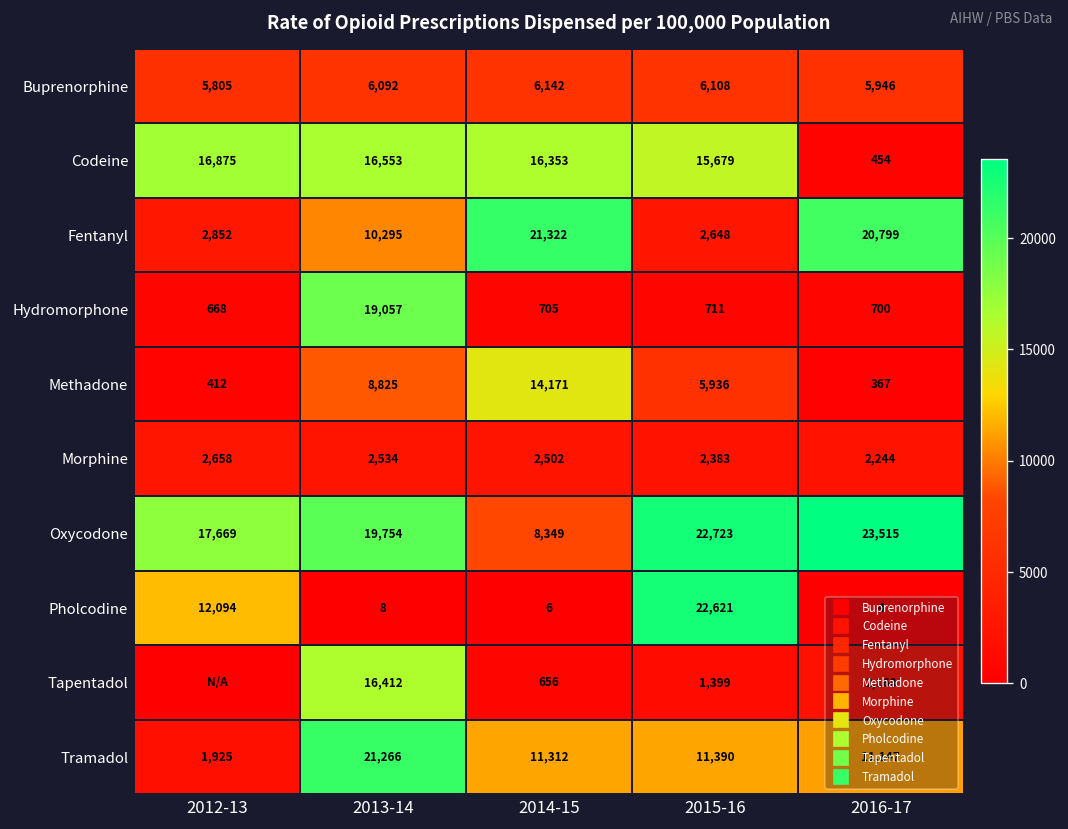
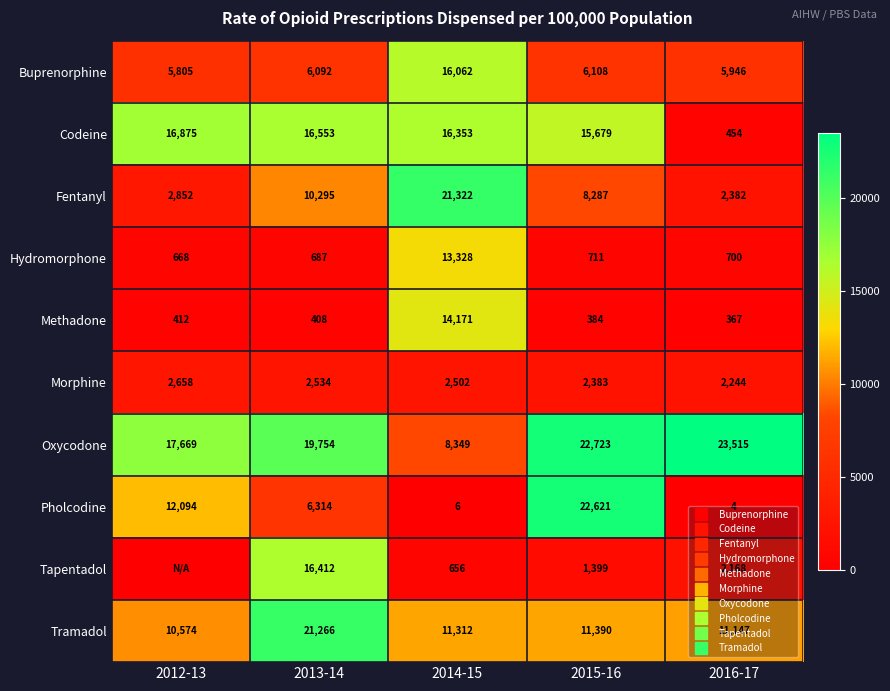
Buprenorphine, 2014-15: 6,142 -> 16,062
Fentanyl, 2015-16: 2,648 -> 8,287
Fentanyl, 2016-17: 20,799 -> 2,382
Hydromorphone, 2013-14: 19,057 -> 687
Hydromorphone, 2014-15: 705 -> 13,328
Methadone, 2013-14: 8,825 -> 408
Methadone, 2015-16: 5,936 -> 384
Pholcodine, 2013-14: 8 -> 6,314
Tramadol, 2012-13: 1,925 -> 10,574
